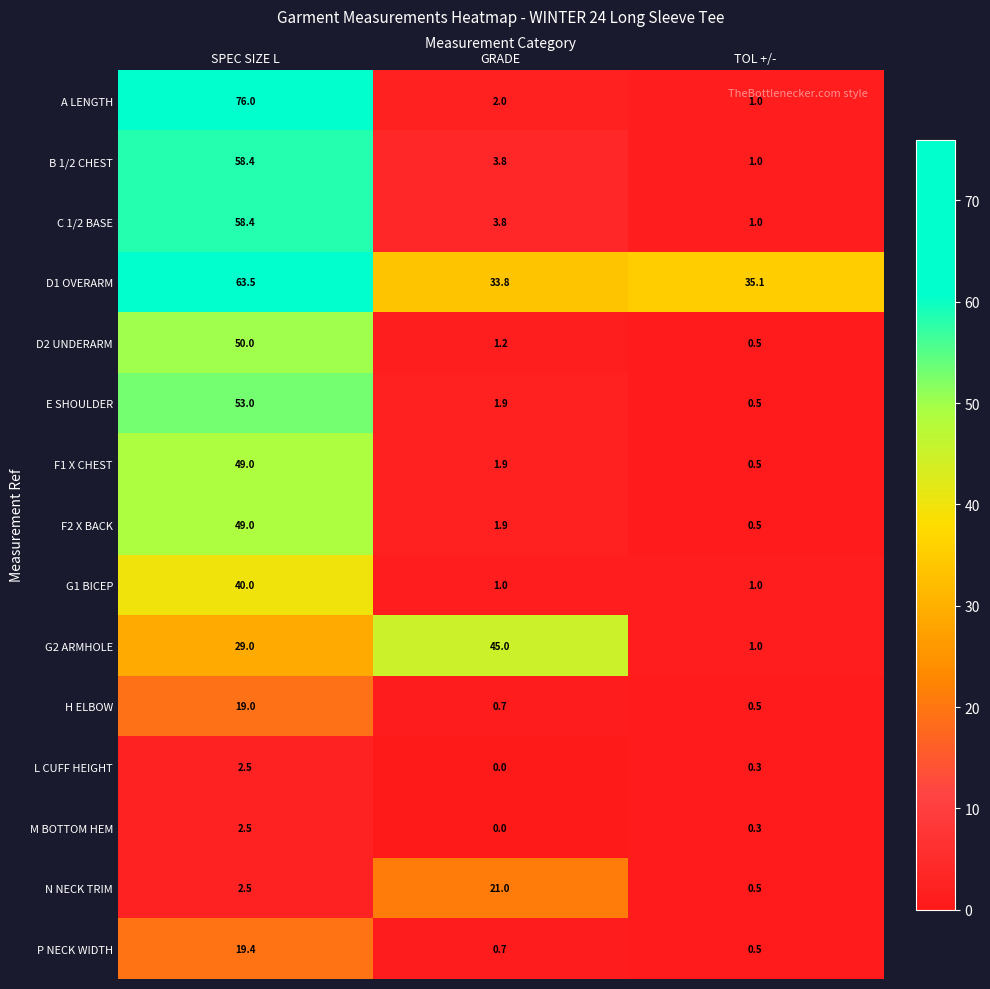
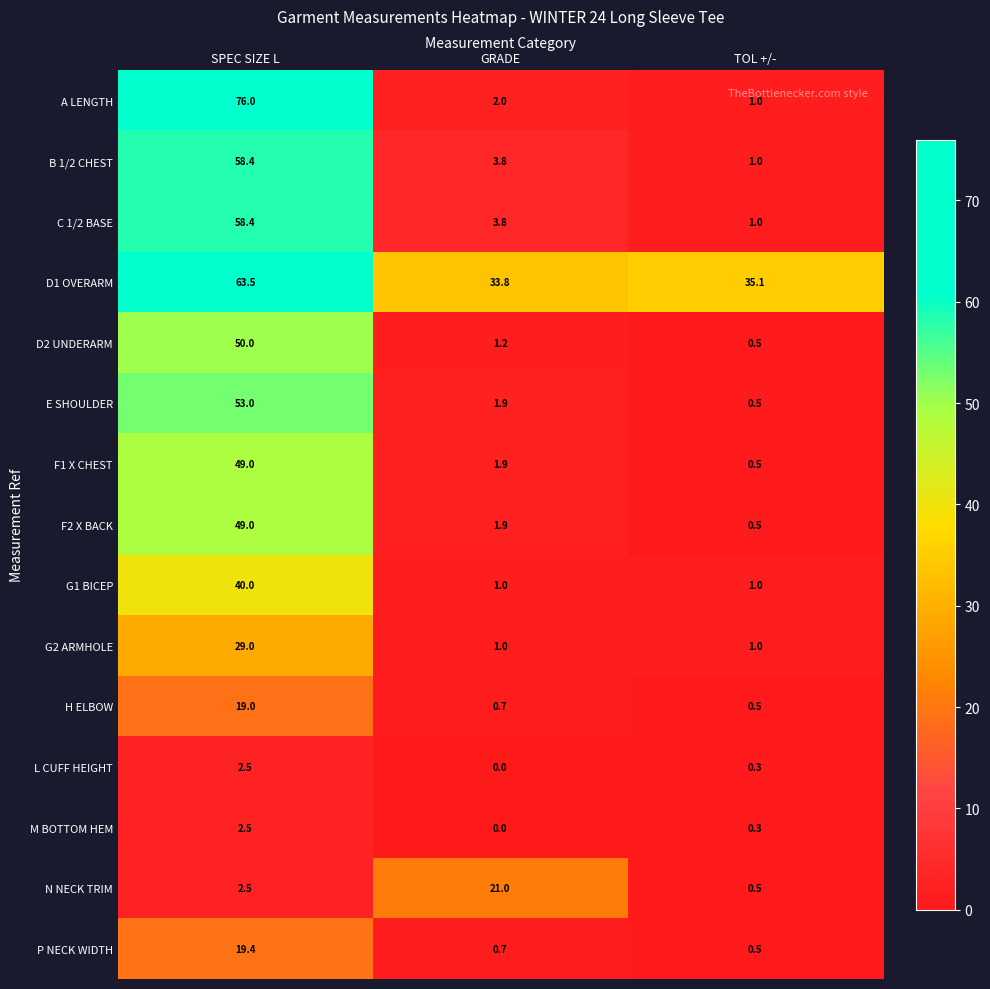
G2 ARMHOLE, GRADE: 45.0 -> 1.0
